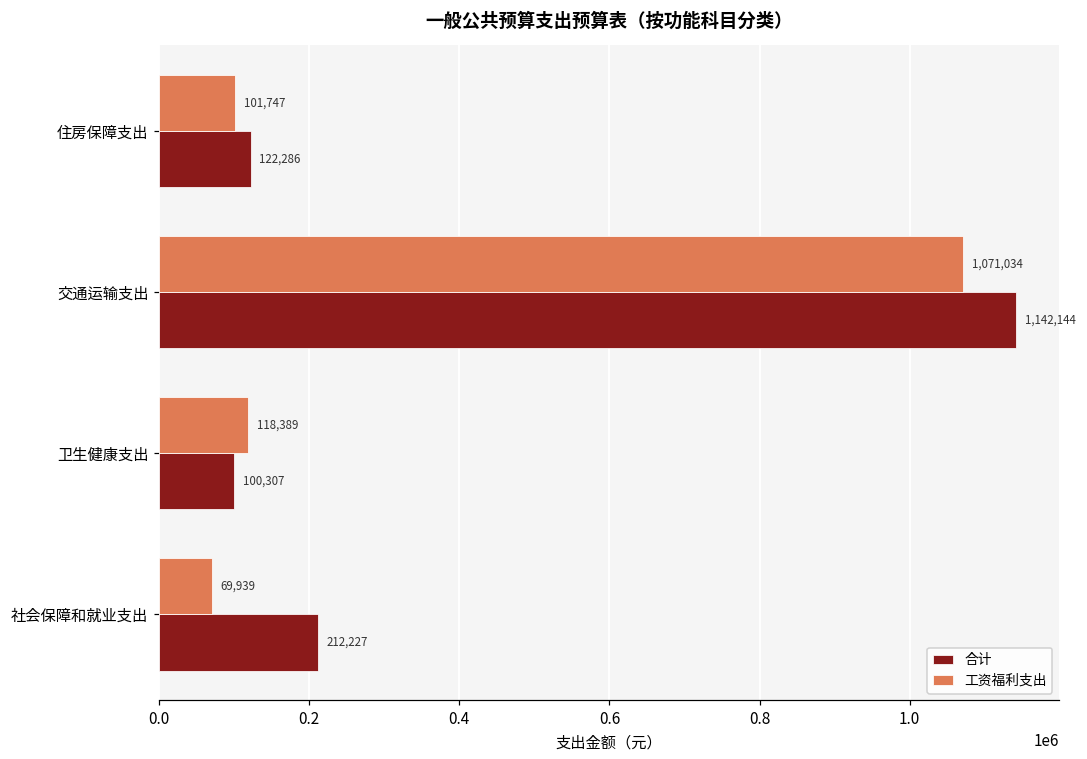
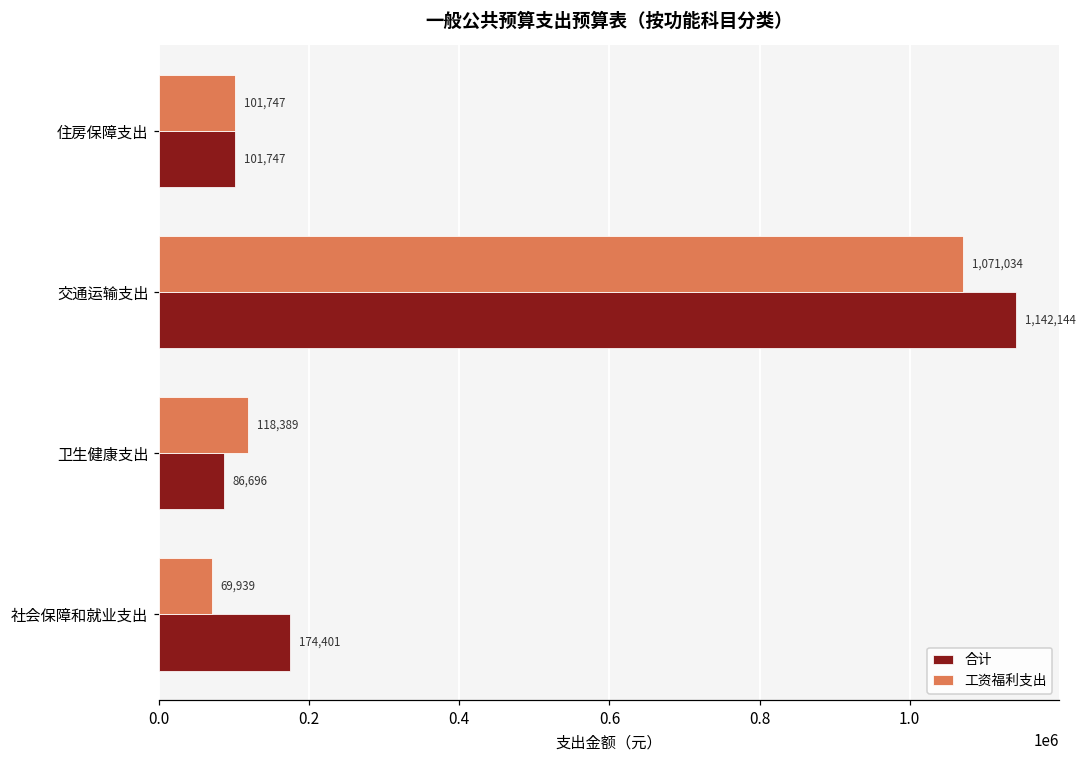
合计, 住房保障支出: 122,286 -> 101,747
合计, 卫生健康支出: 100,307 -> 86,696
合计, 社会保障和就业支出: 212,227 -> 174,401
